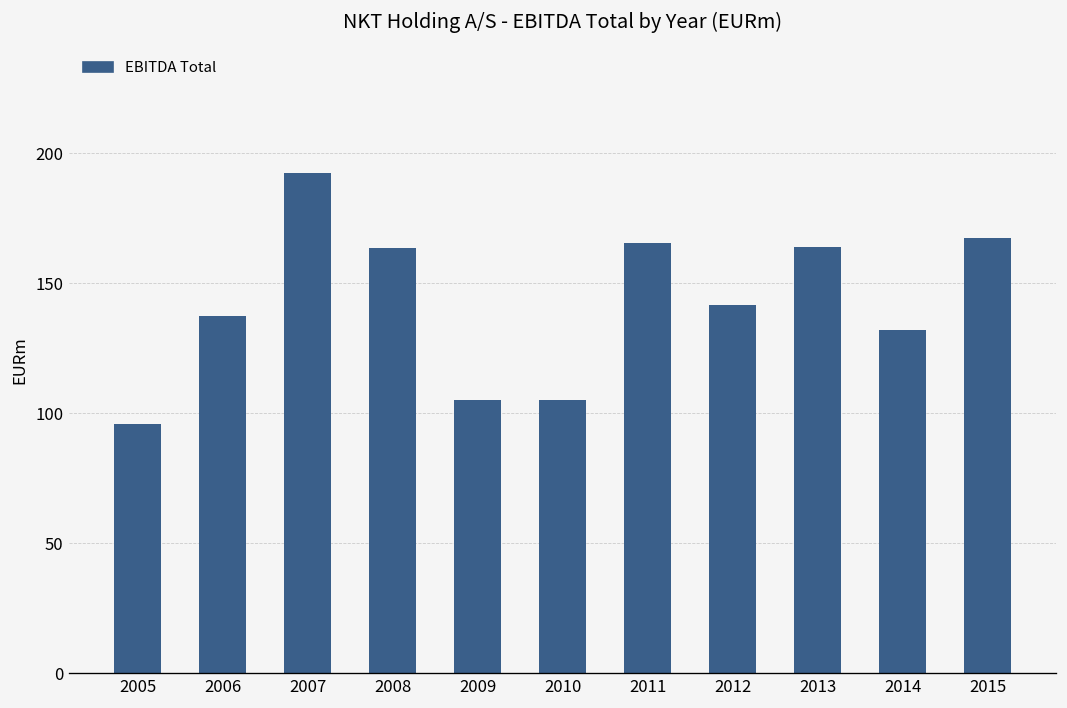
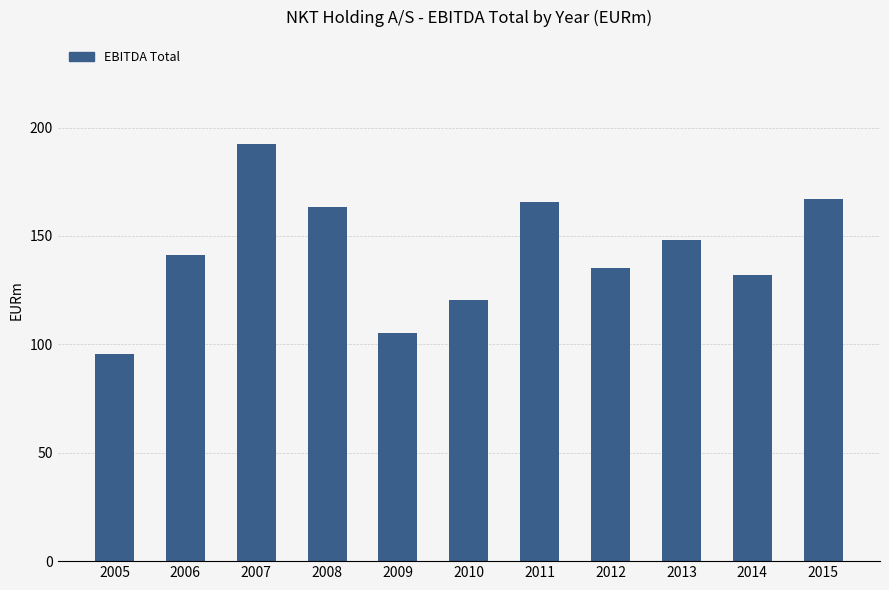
2006: 137 -> 141
2010: 105 -> 121
2012: 142 -> 135
2013: 164 -> 148
